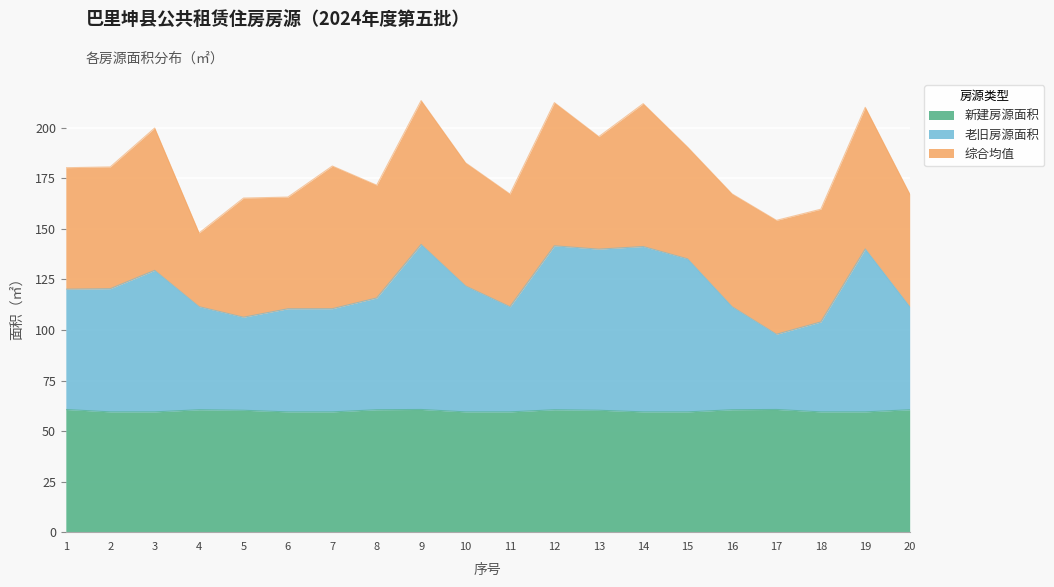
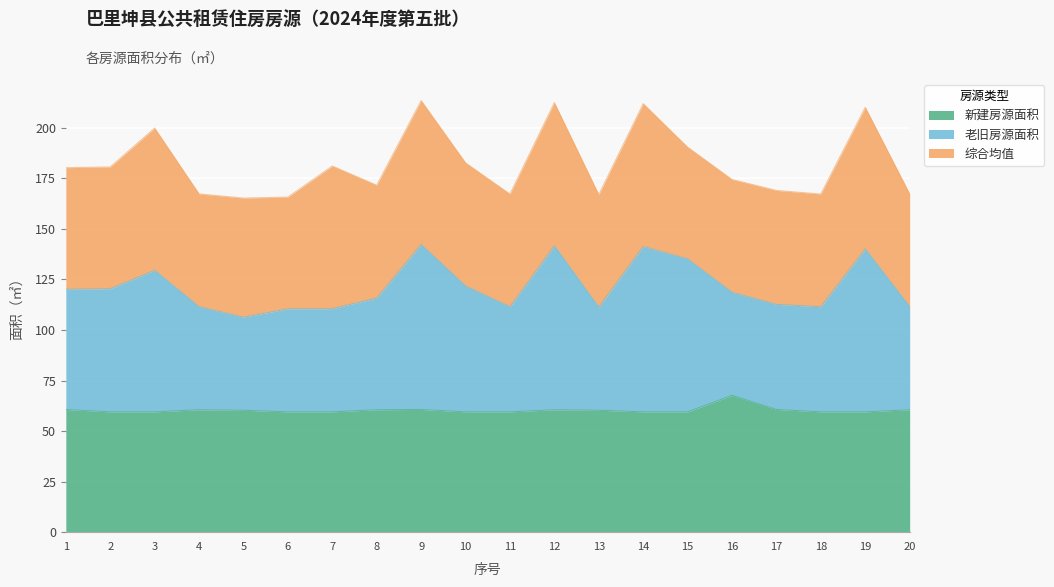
综合均值, 4: 36 -> 56
老旧房源面积, 13: 80 -> 51
新建房源面积, 16: 61 -> 68
老旧房源面积, 17: 37 -> 52
老旧房源面积, 18: 44 -> 52
